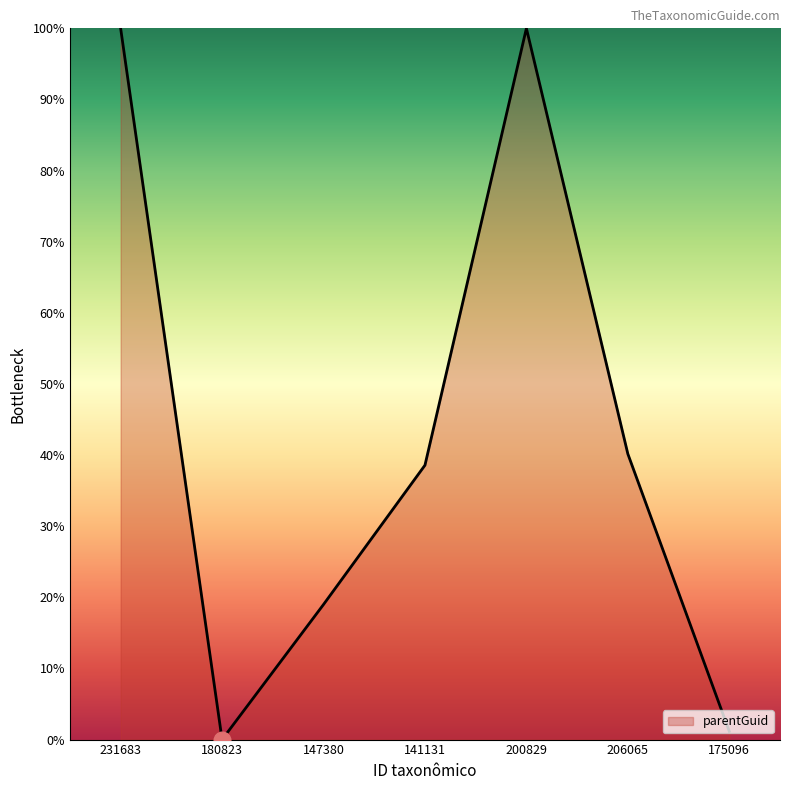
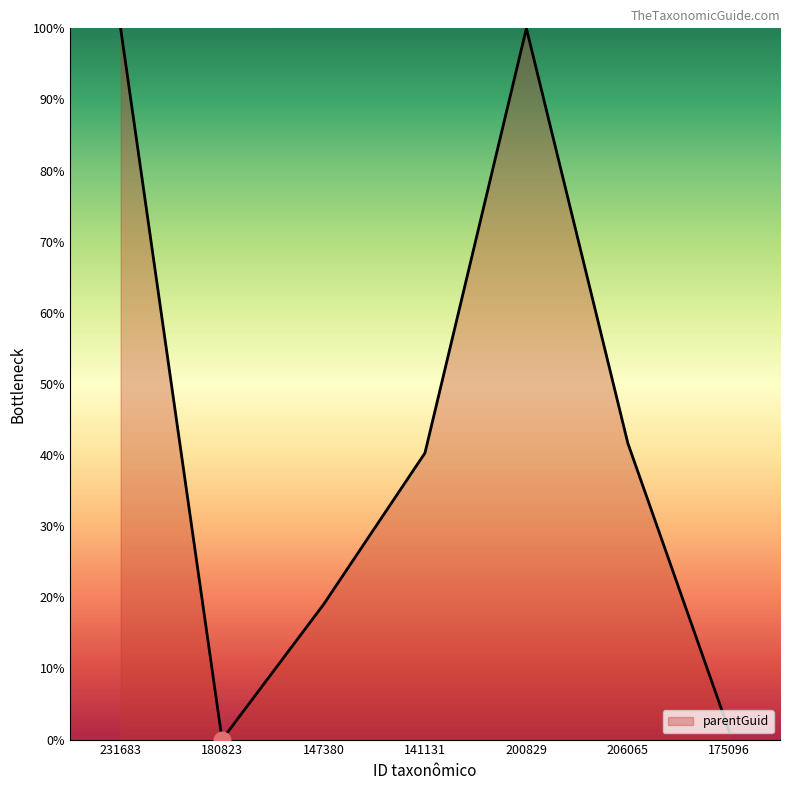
parentGuid, 141131: 39% -> 40%
parentGuid, 206065: 40% -> 42%
